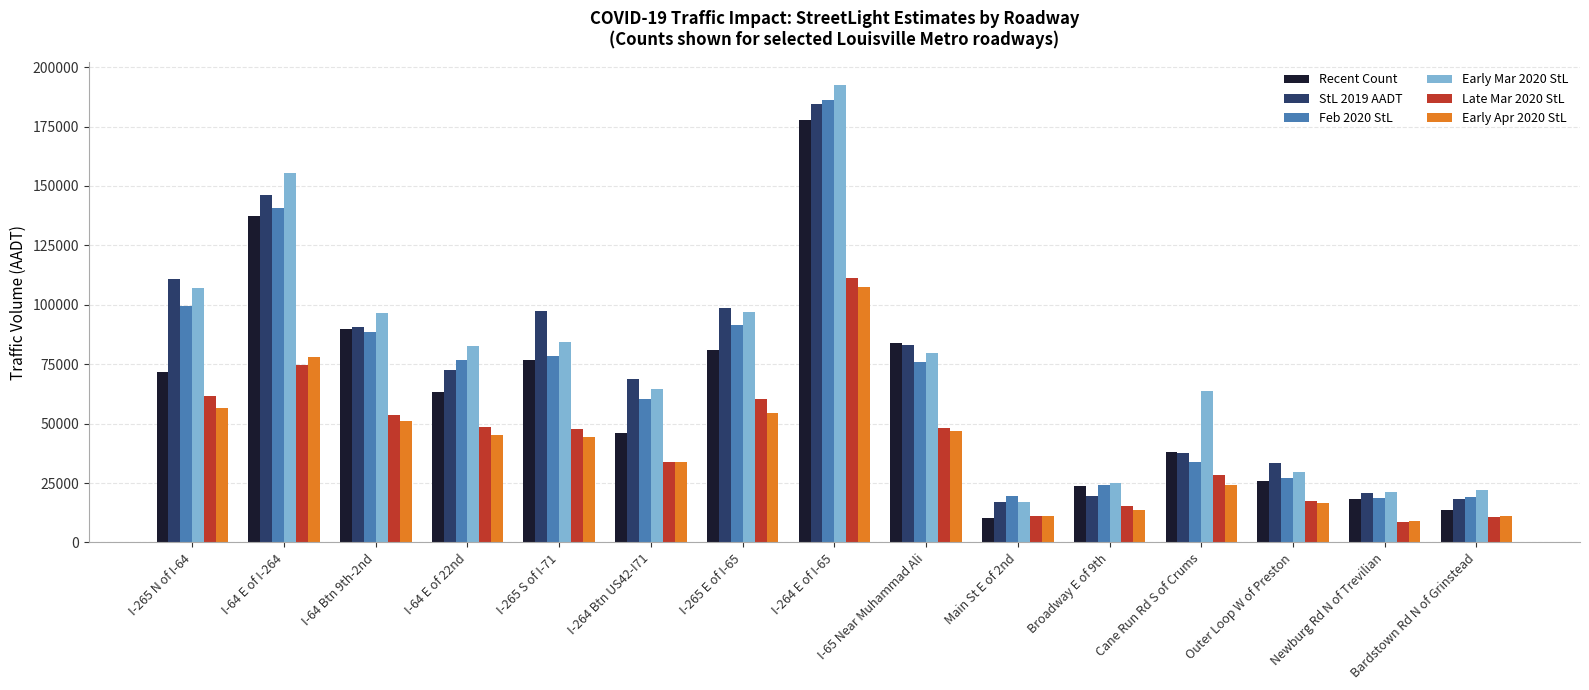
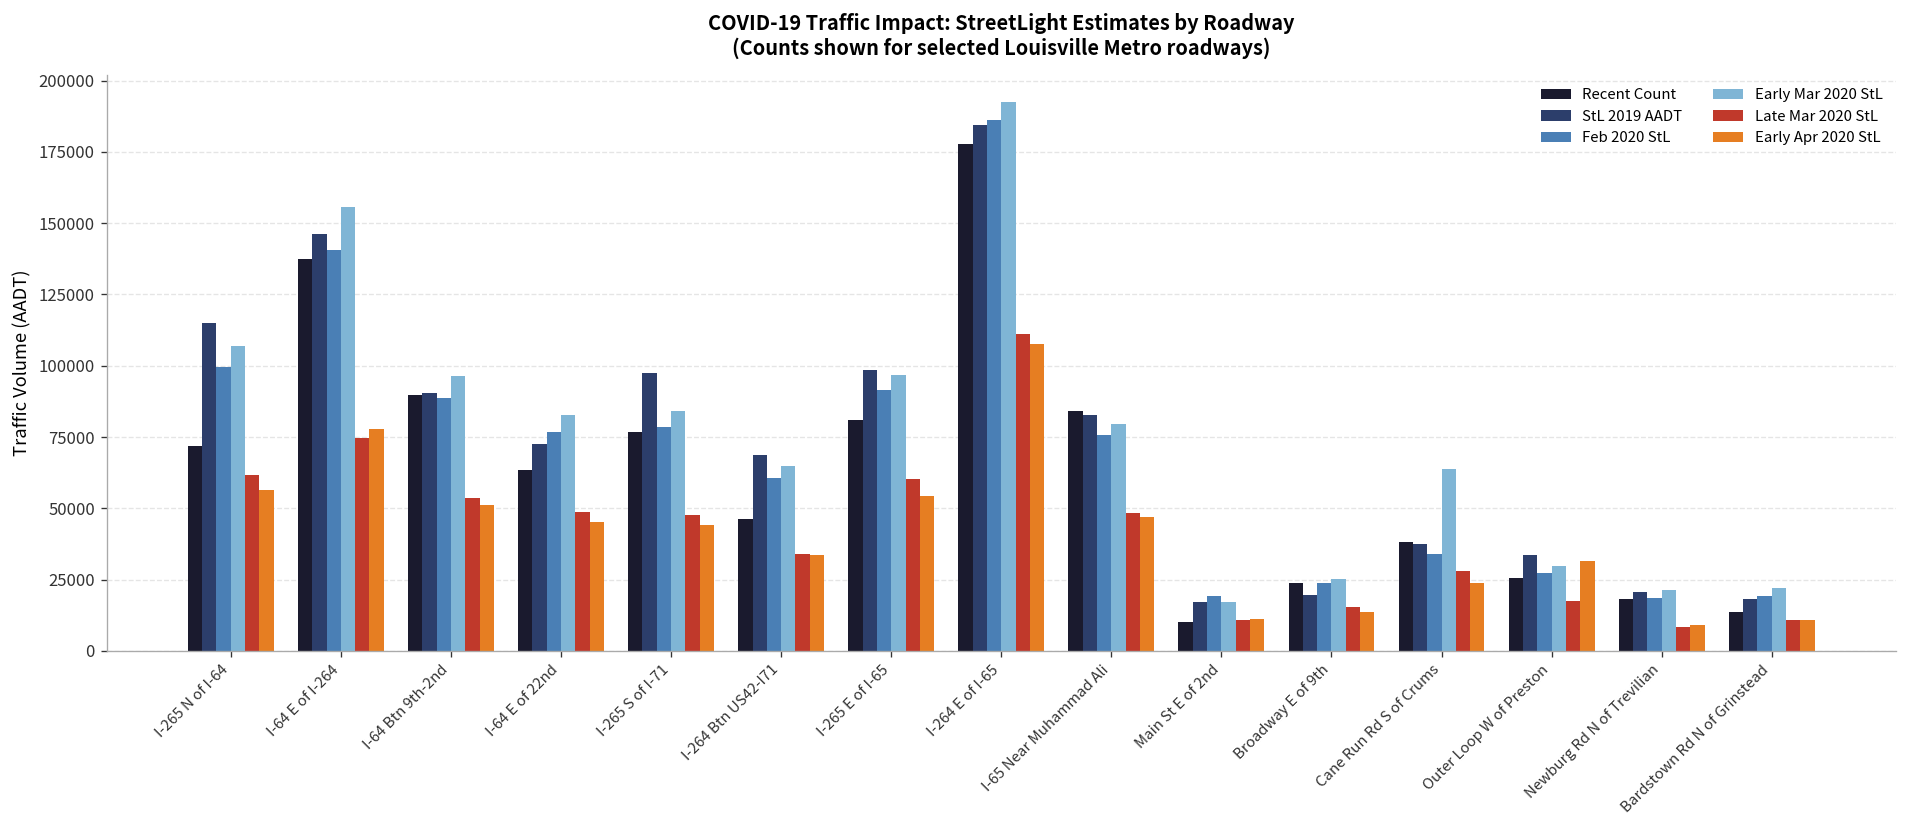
StL 2019 AADT, I-265 N of I-64: 111000 -> 115000
Early Apr 2020 StL, Outer Loop W of Preston: 17000 -> 32000
